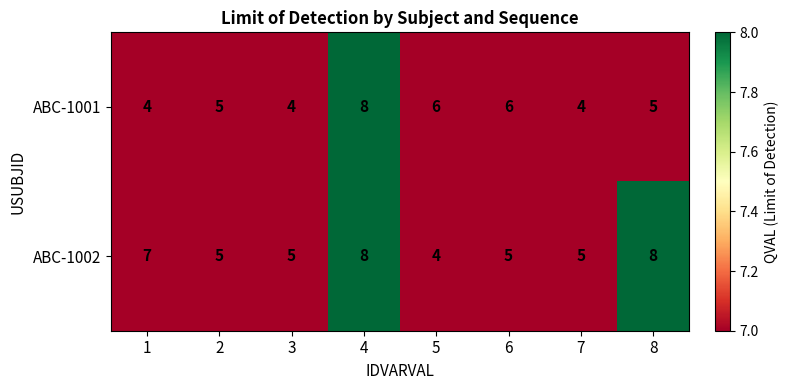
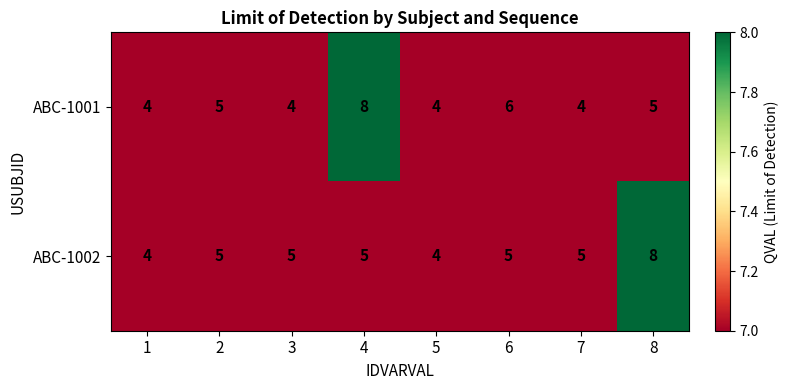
ABC-1001, 5: 6 -> 4
ABC-1002, 1: 7 -> 4
ABC-1002, 4: 8 -> 5
